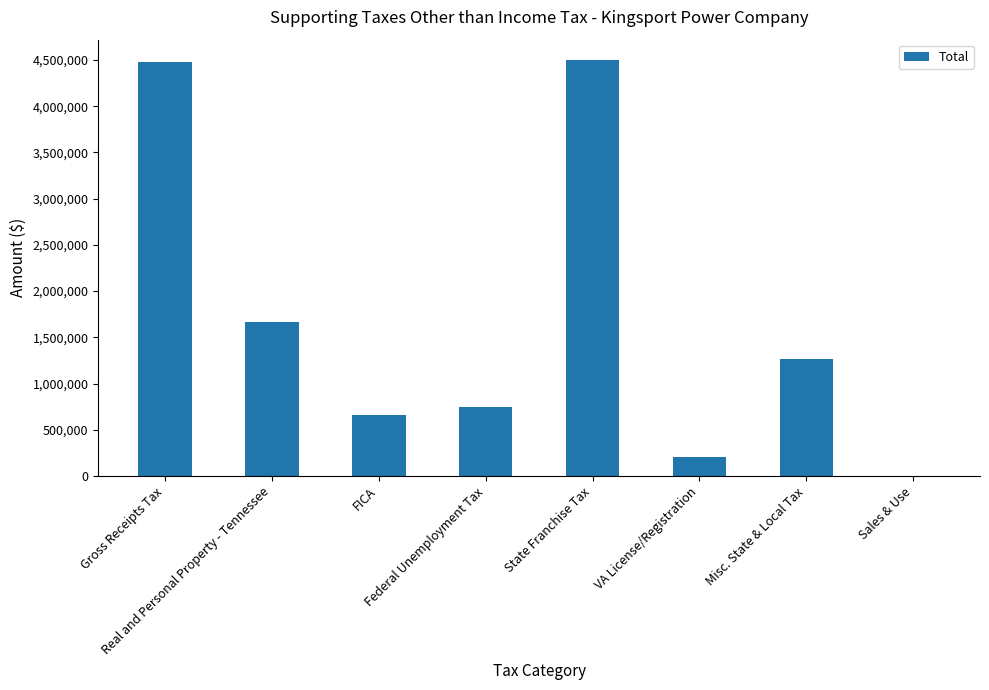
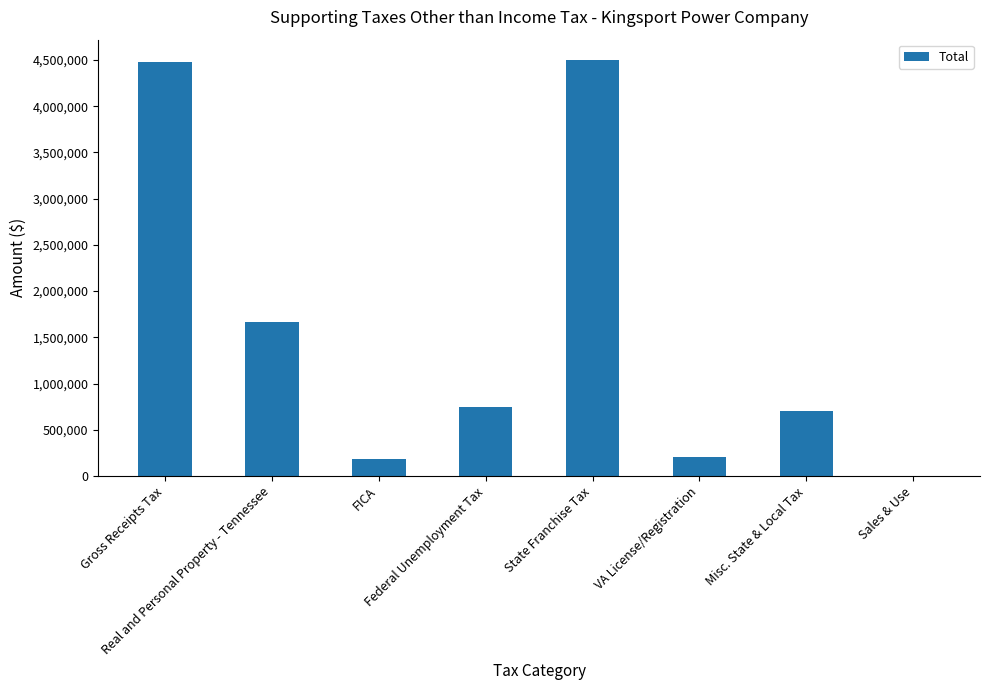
FICA: 700,000 -> 200,000
Misc. State & Local Tax: 1,300,000 -> 700,000
